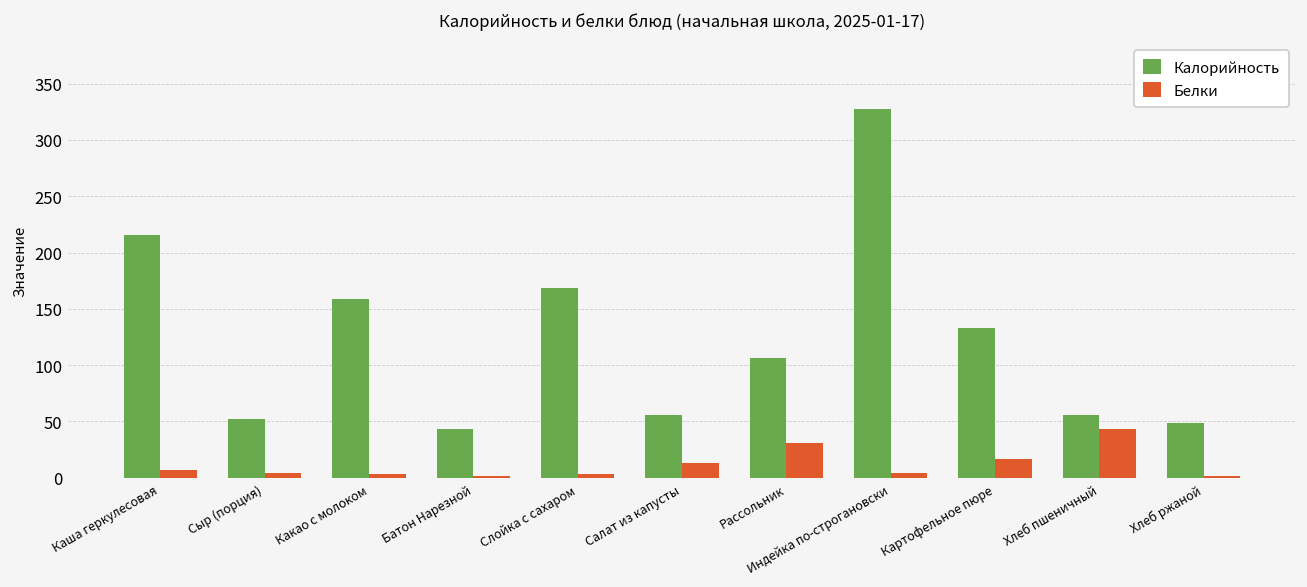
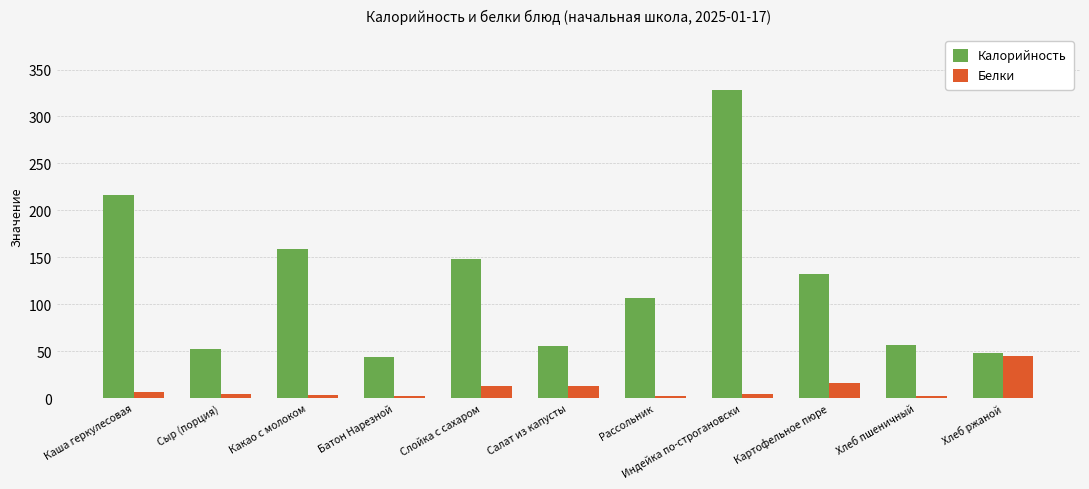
Калорийность, Слойка с сахаром: 170 -> 150
Белки, Слойка с сахаром: 0 -> 10
Белки, Рассольник: 30 -> 0
Белки, Хлеб пшеничный: 40 -> 0
Белки, Хлеб ржаной: 0 -> 40
